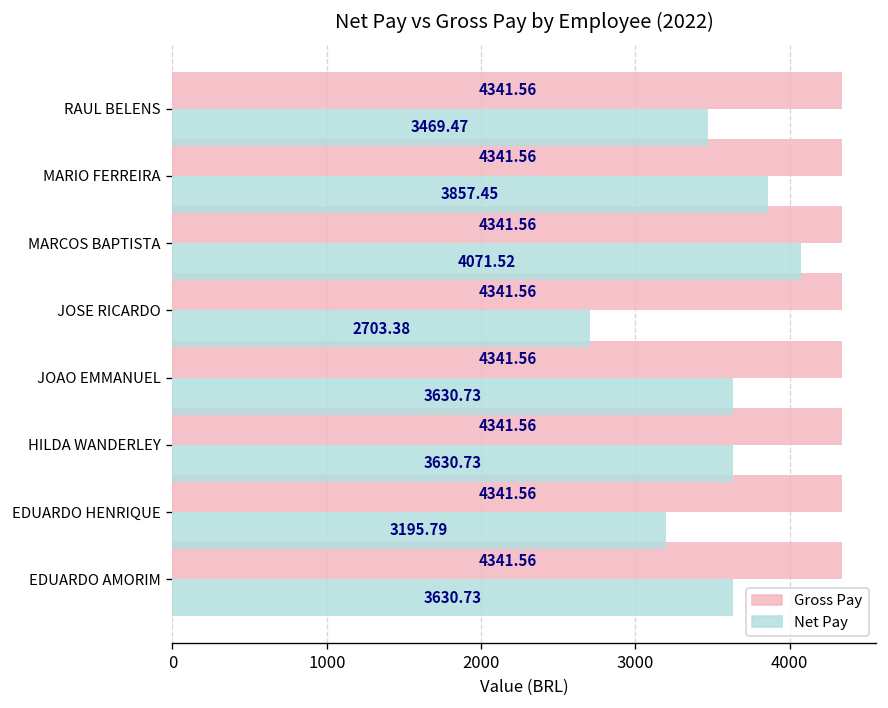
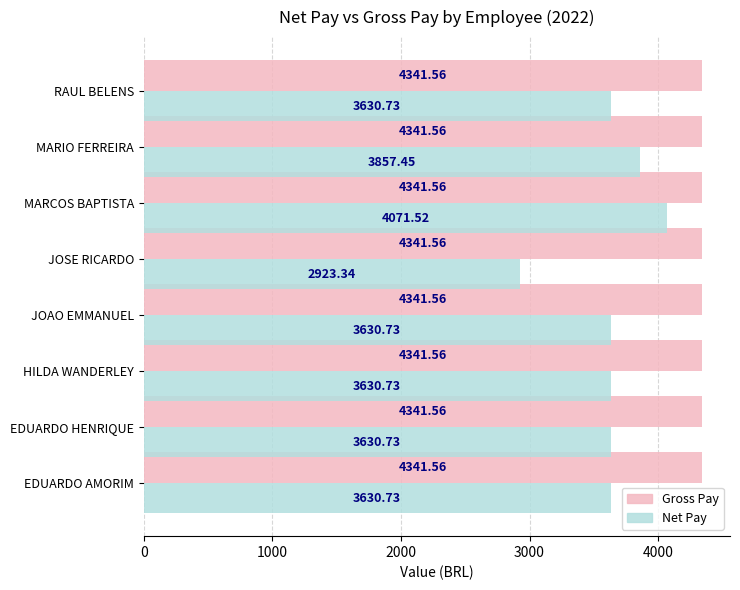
Net Pay, RAUL BELENS: 3469.47 -> 3630.73
Net Pay, JOSE RICARDO: 2703.38 -> 2923.34
Net Pay, EDUARDO HENRIQUE: 3195.79 -> 3630.73
